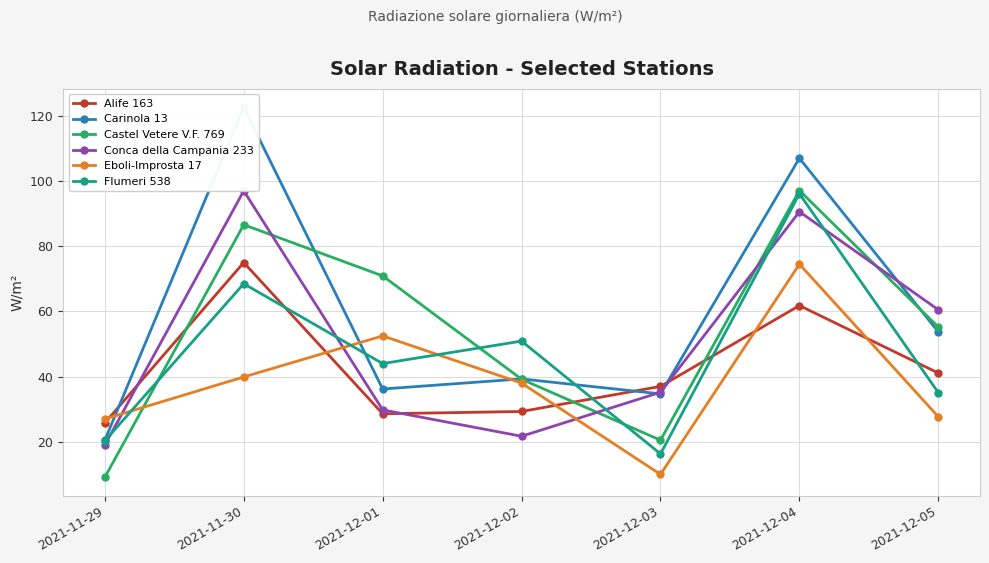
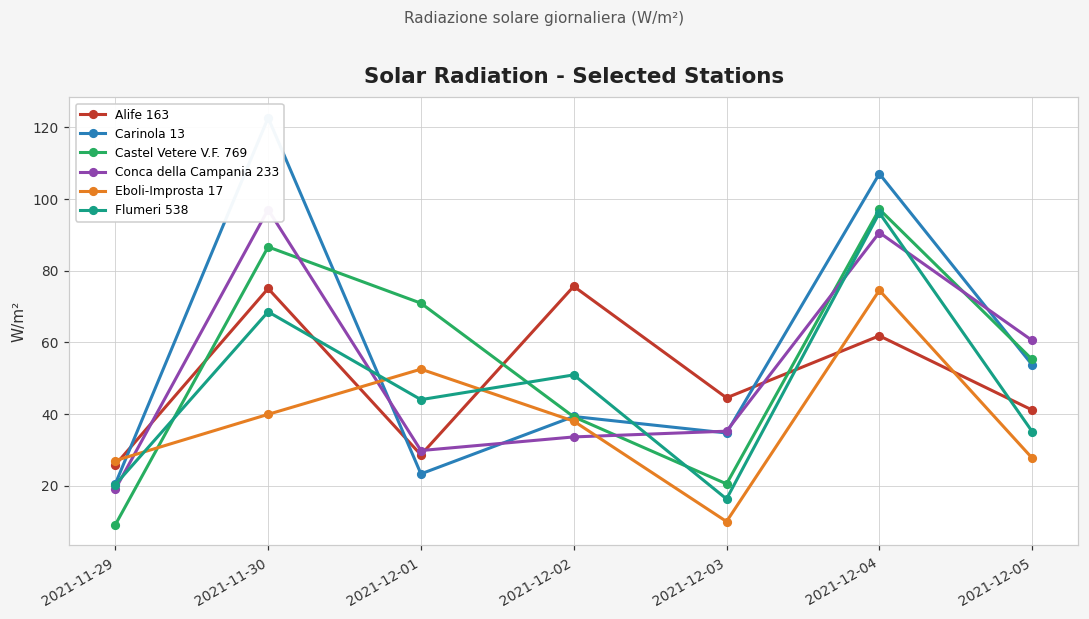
Carinola 13, 2021-12-01: 36 -> 23
Alife 163, 2021-12-02: 29 -> 76
Conca della Campania 233, 2021-12-02: 22 -> 34
Alife 163, 2021-12-03: 37 -> 45
